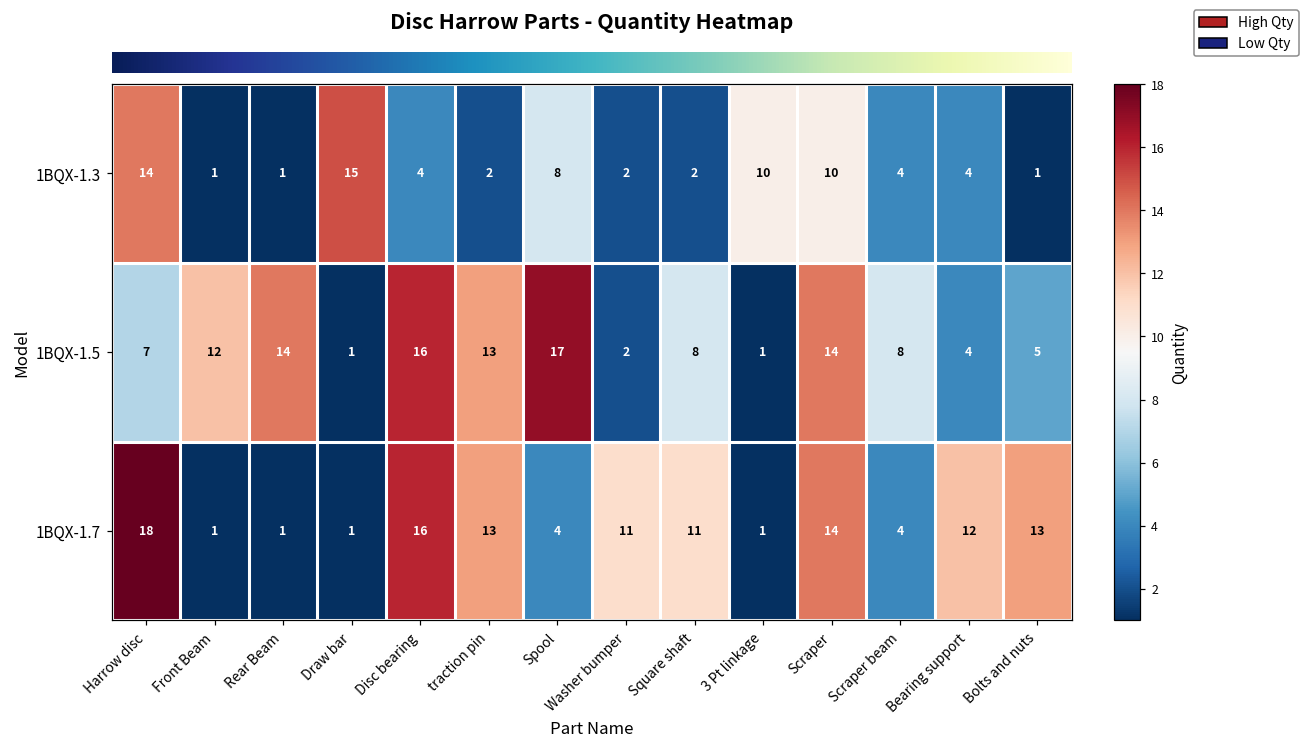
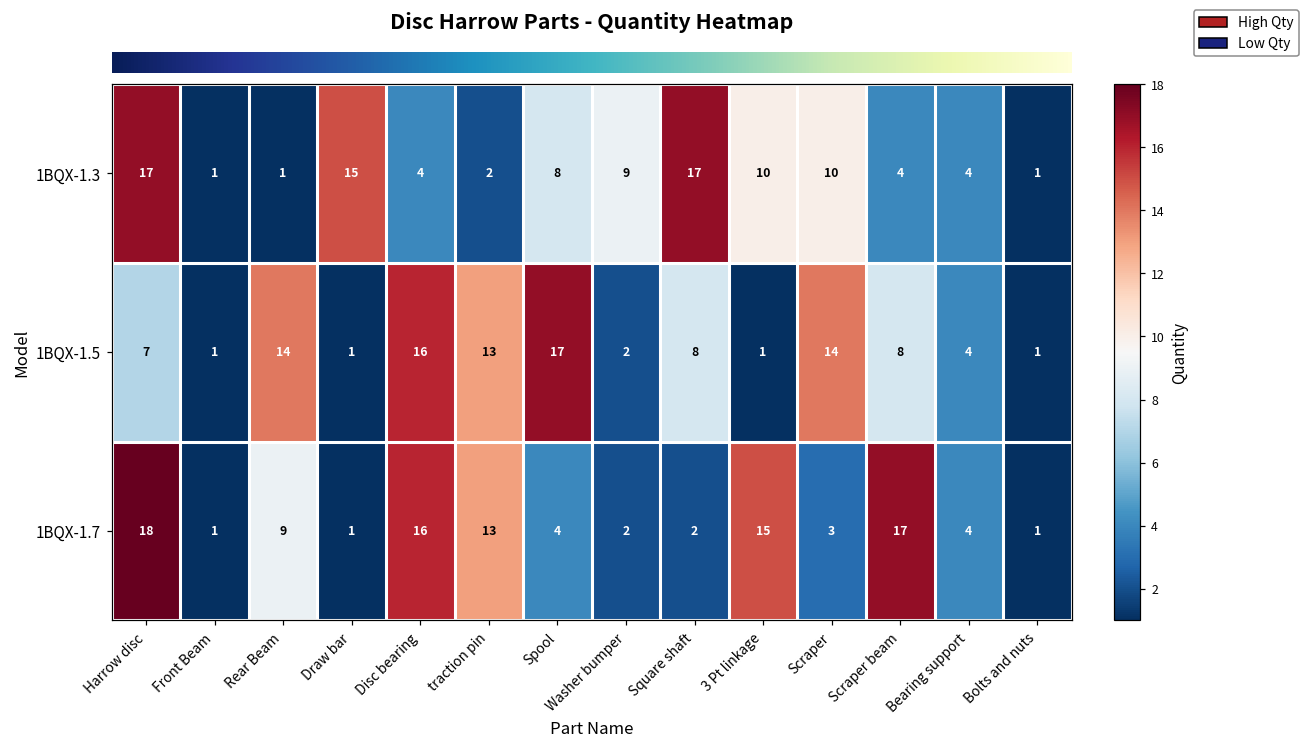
1BQX-1.3, Harrow disc: 14 -> 17
1BQX-1.3, Washer bumper: 2 -> 9
1BQX-1.3, Square shaft: 2 -> 17
1BQX-1.5, Front Beam: 12 -> 1
1BQX-1.5, Bolts and nuts: 5 -> 1
1BQX-1.7, Rear Beam: 1 -> 9
1BQX-1.7, Washer bumper: 11 -> 2
1BQX-1.7, Square shaft: 11 -> 2
1BQX-1.7, 3 Pt linkage: 1 -> 15
1BQX-1.7, Scraper: 14 -> 3
1BQX-1.7, Scraper beam: 4 -> 17
1BQX-1.7, Bearing support: 12 -> 4
1BQX-1.7, Bolts and nuts: 13 -> 1
